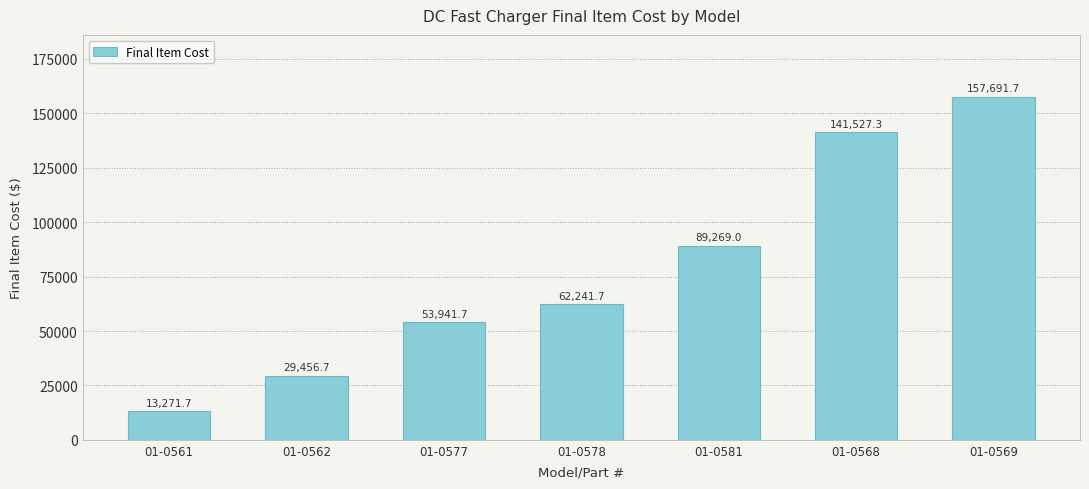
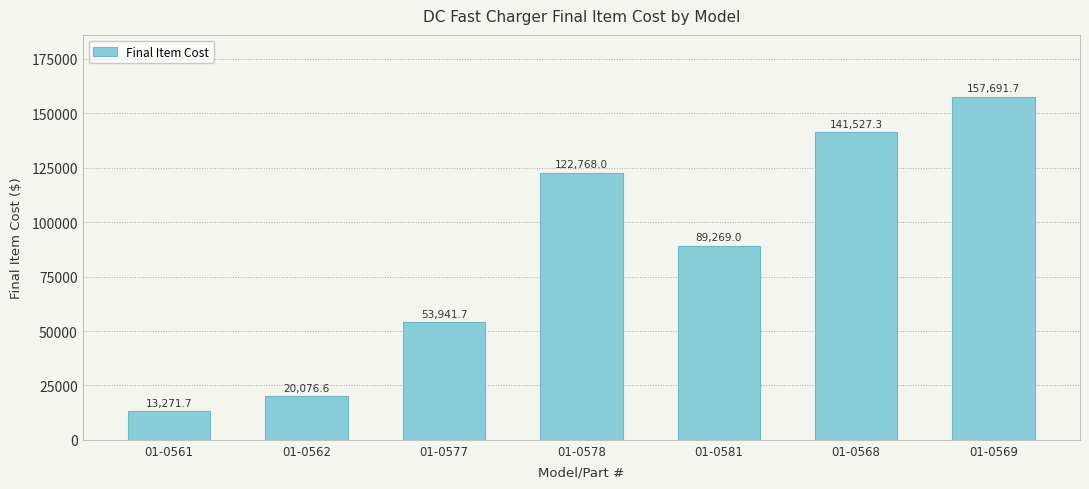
01-0562: 29,456.7 -> 20,076.6
01-0578: 62,241.7 -> 122,768.0
